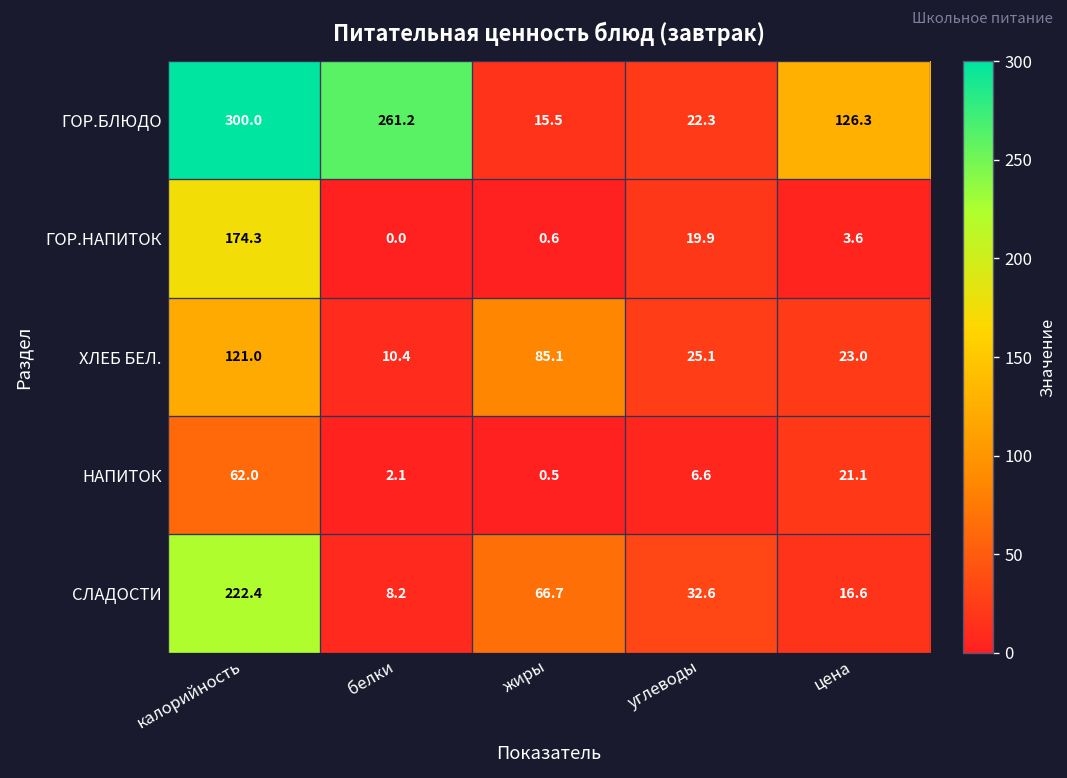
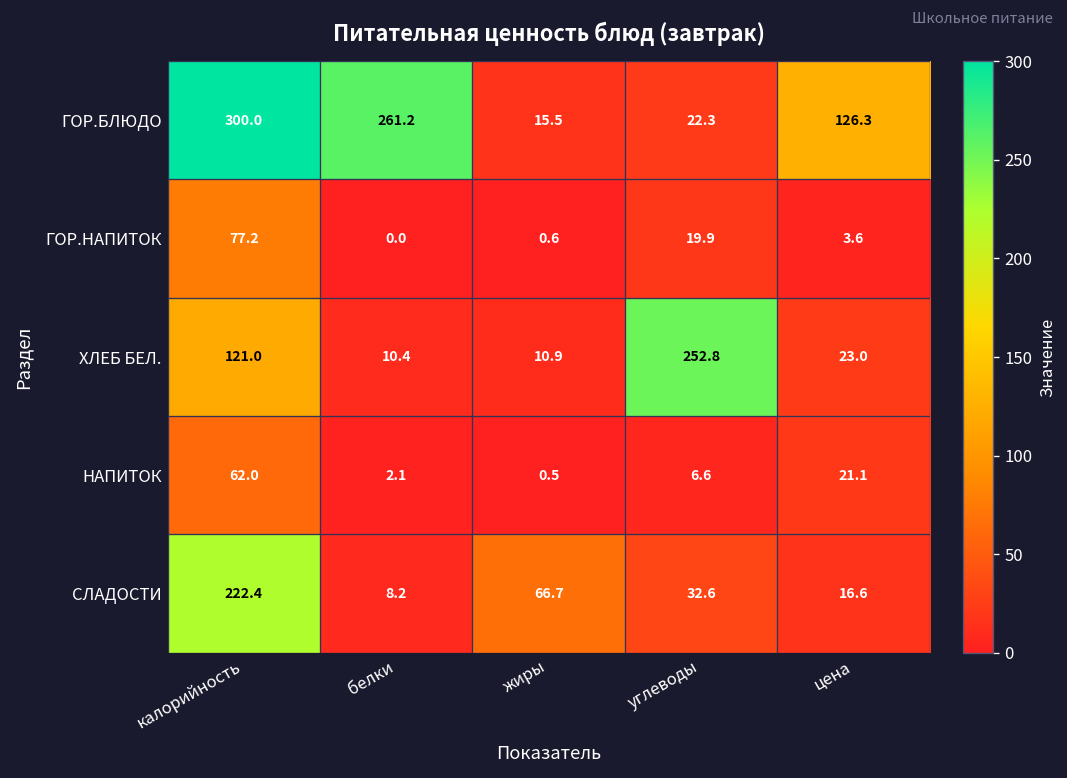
ГОР.НАПИТОК, калорийность: 174.3 -> 77.2
ХЛЕБ БЕЛ., жиры: 85.1 -> 10.9
ХЛЕБ БЕЛ., углеводы: 25.1 -> 252.8
